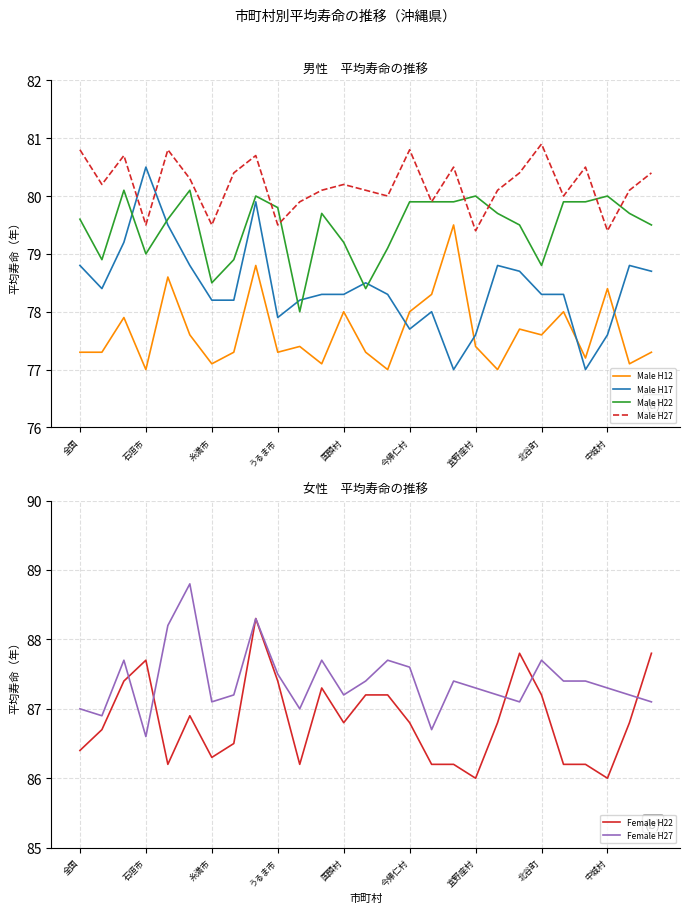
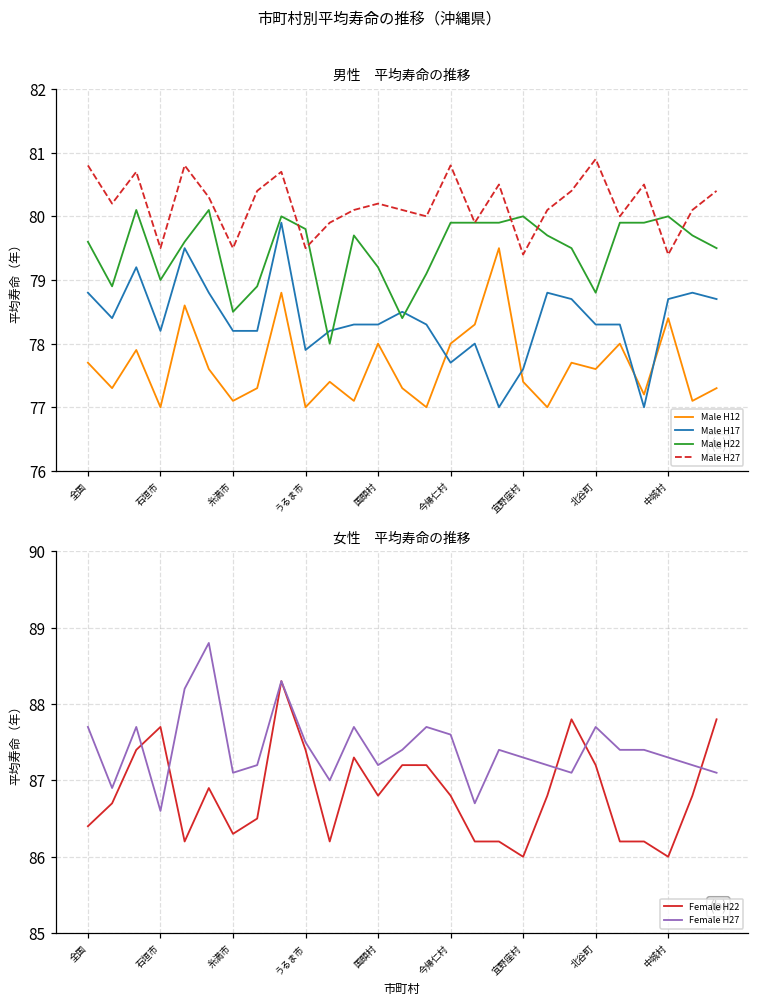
男性 平均寿命の推移, Male H12, 全国: 77.3 -> 77.7
男性 平均寿命の推移, Male H17, 石垣市: 80.5 -> 78.2
男性 平均寿命の推移, Male H12, うるま市: 77.3 -> 77.0
男性 平均寿命の推移, Male H17, 中城村: 77.6 -> 78.7
女性 平均寿命の推移, Female H27, 全国: 87.0 -> 87.7
